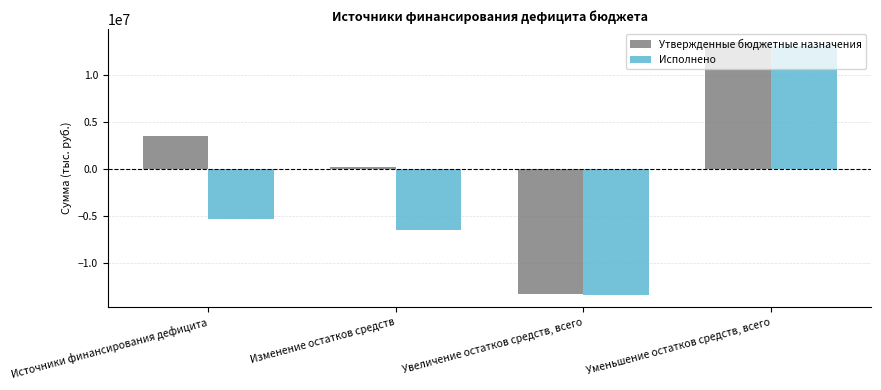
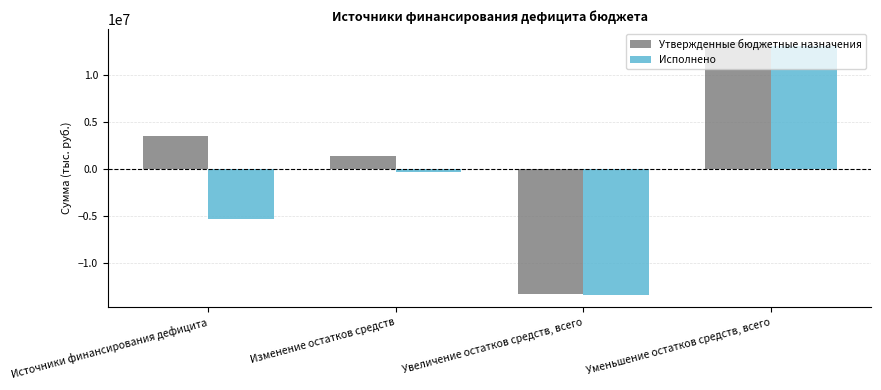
Утвержденные бюджетные назначения, Изменение остатков средств: 0 -> 1000000
Исполнено, Изменение остатков средств: -7000000 -> 0
